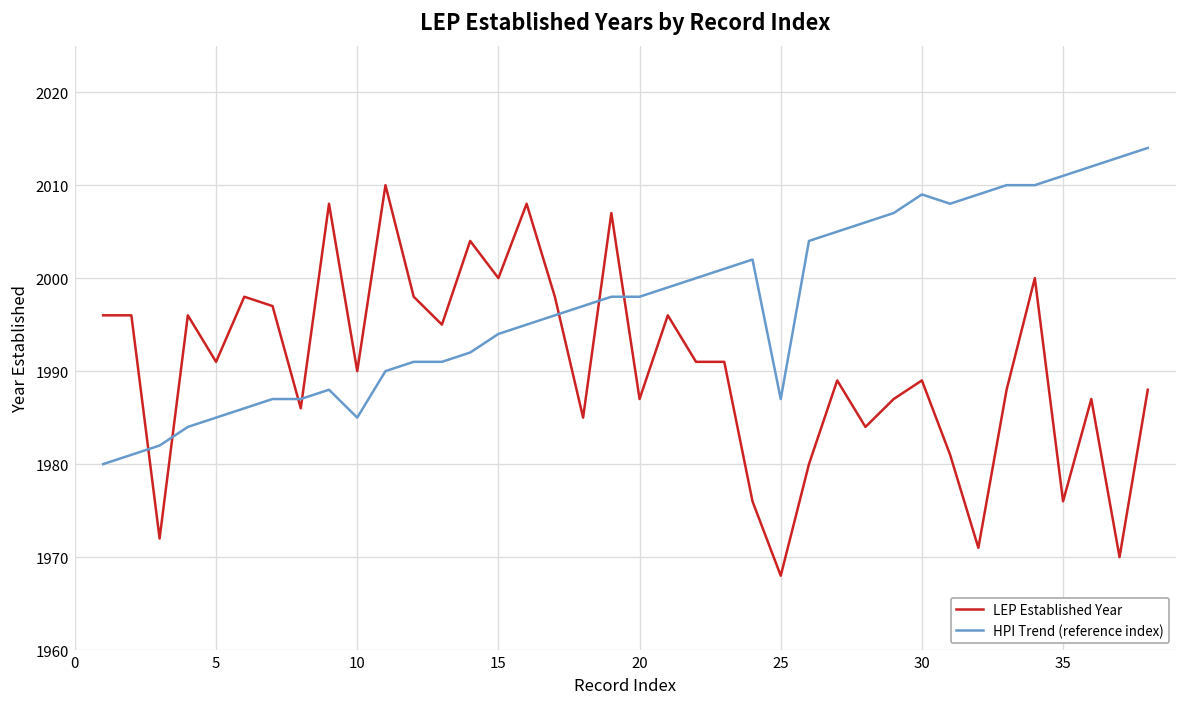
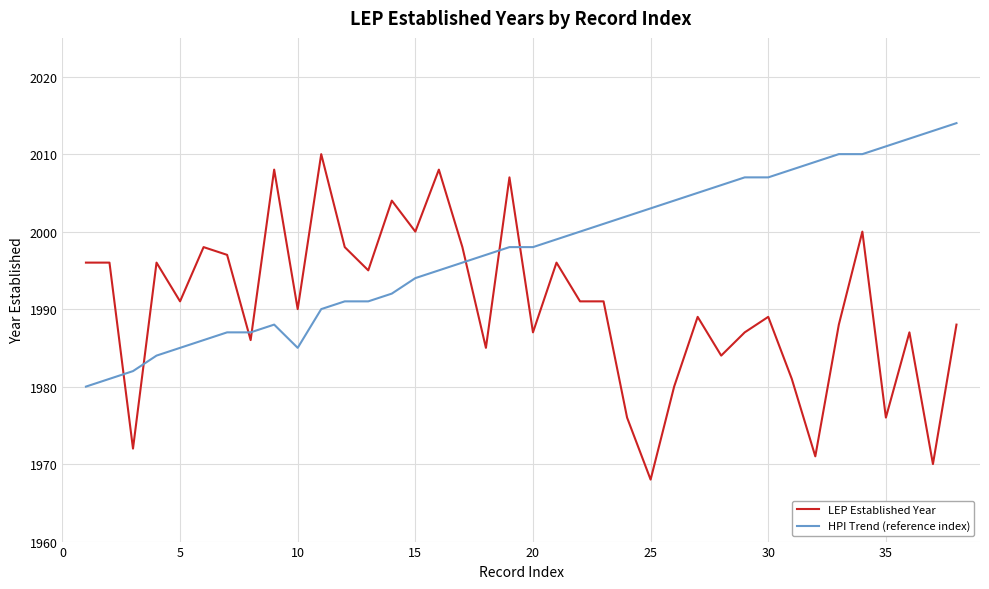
HPI Trend (reference index), 25: 1987 -> 2003
HPI Trend (reference index), 30: 2009 -> 2007
